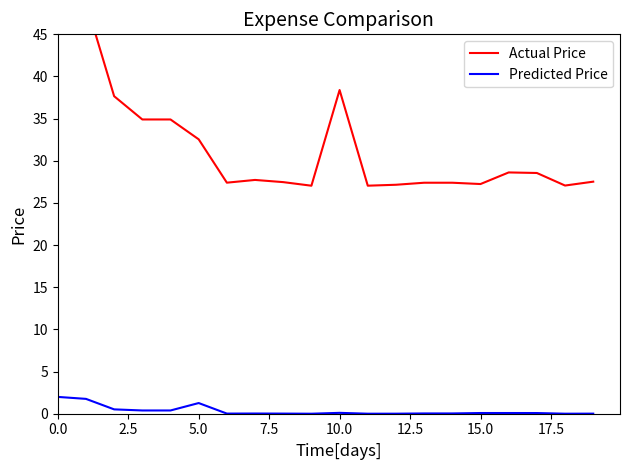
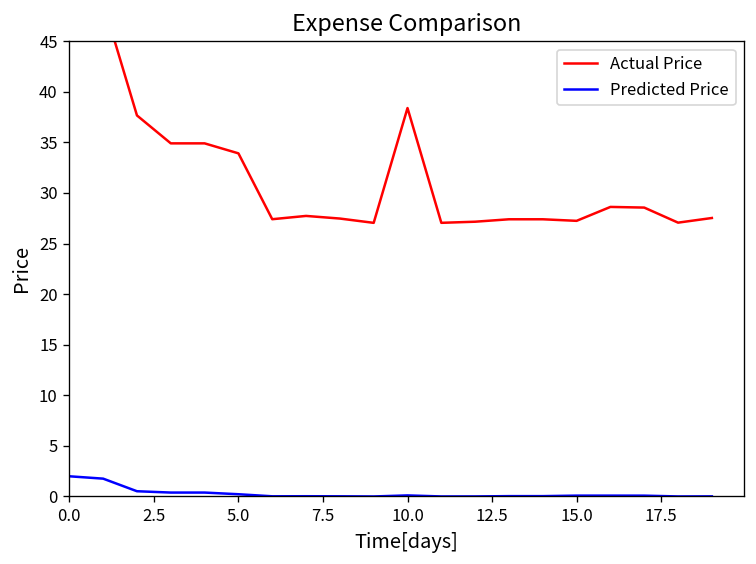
Actual Price, 5.0: 33 -> 34
Predicted Price, 5.0: 1 -> 0
